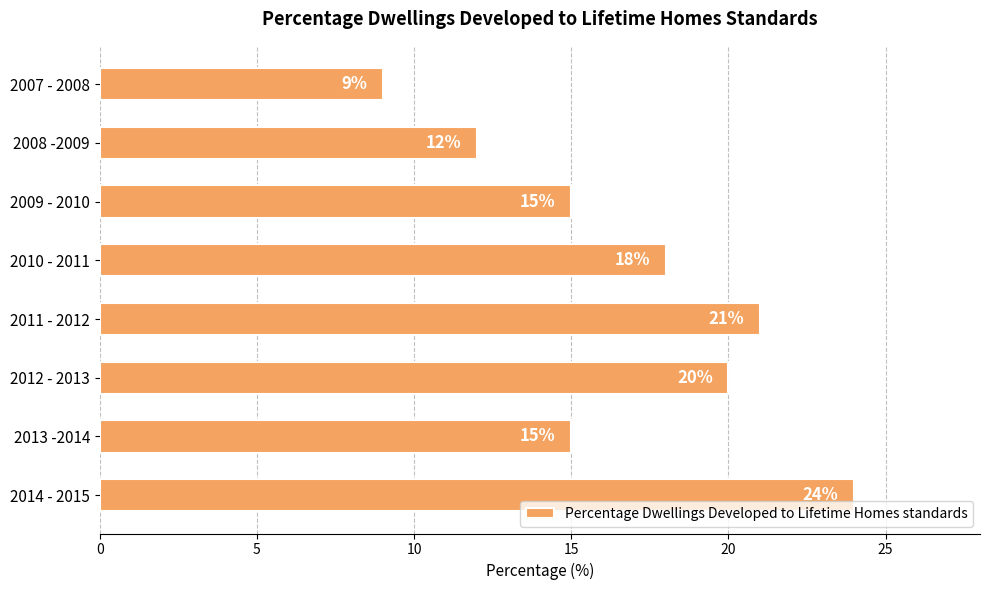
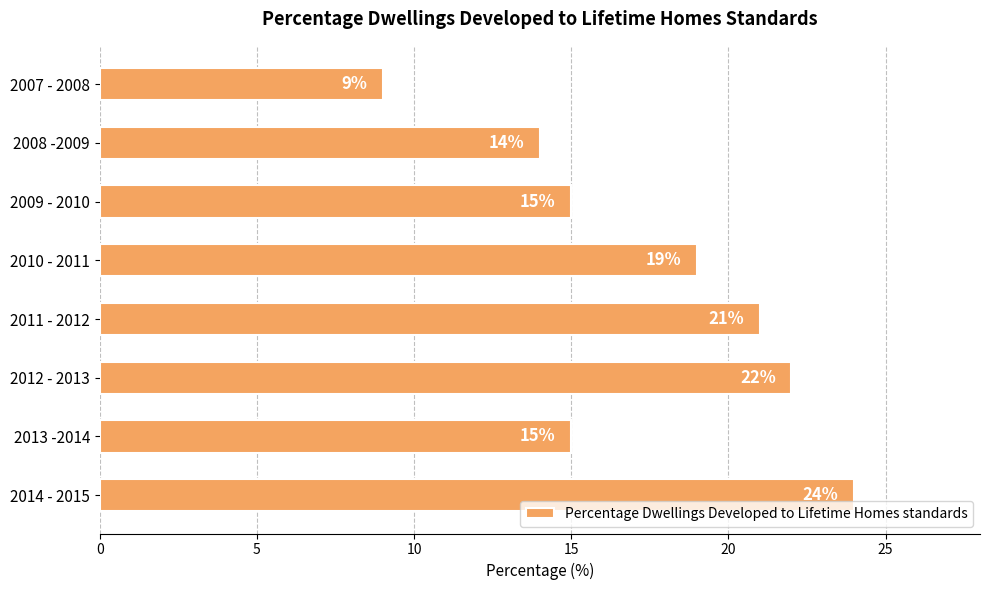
2008 -2009: 12% -> 14%
2010 - 2011: 18% -> 19%
2012 - 2013: 20% -> 22%
